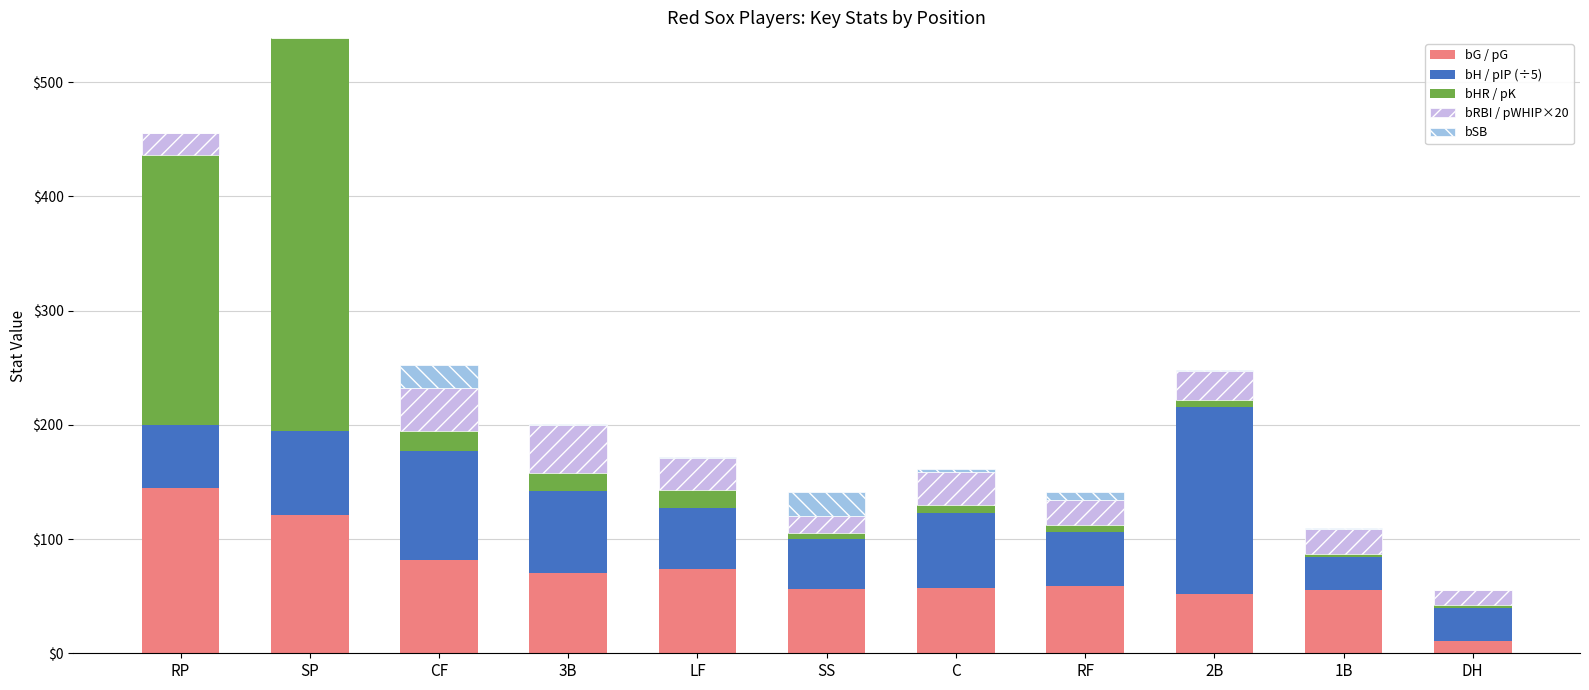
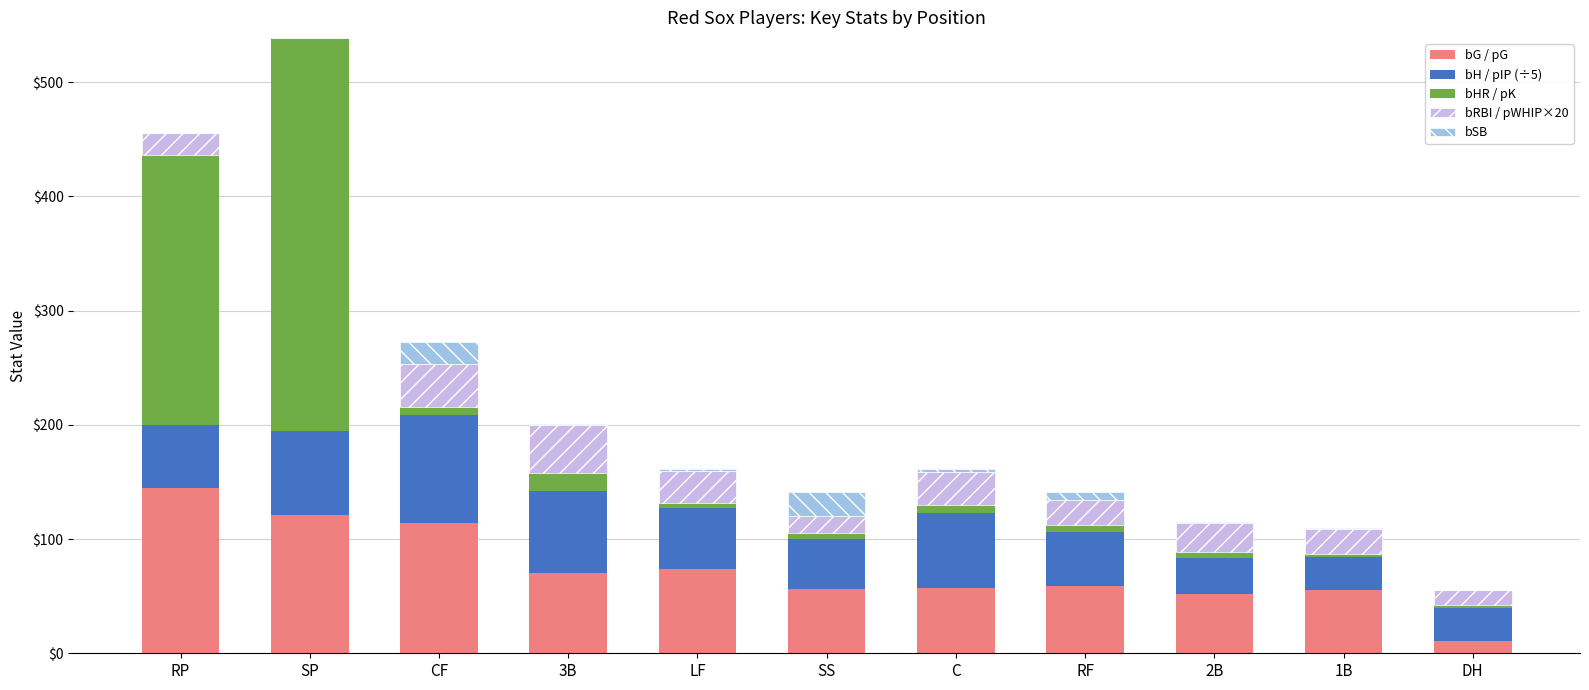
bG / pG, CF: $82 -> $114
bHR / pK, CF: $18 -> $7
bHR / pK, LF: $16 -> $5
bH / pIP (÷5), 2B: $164 -> $31
